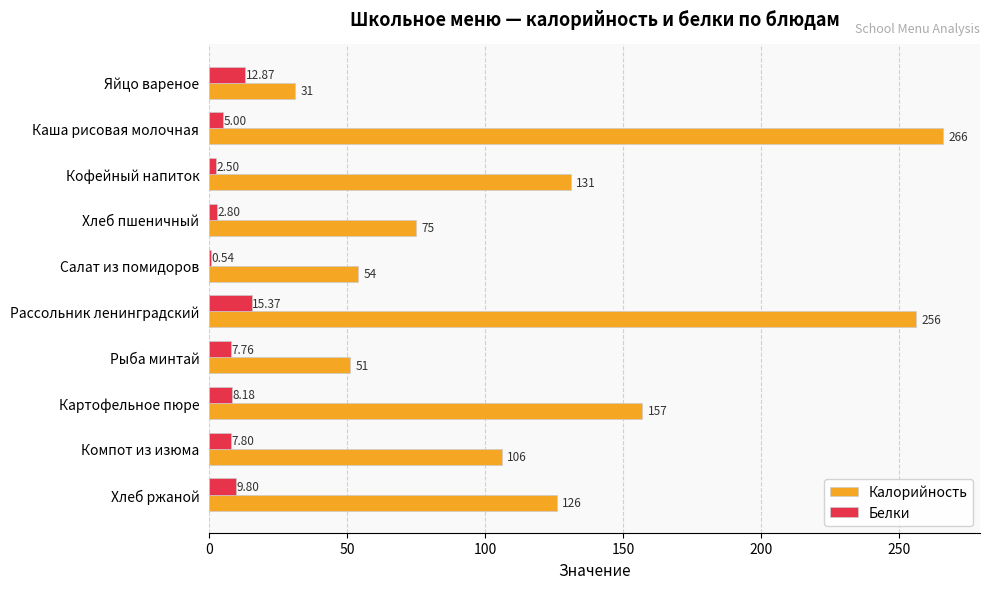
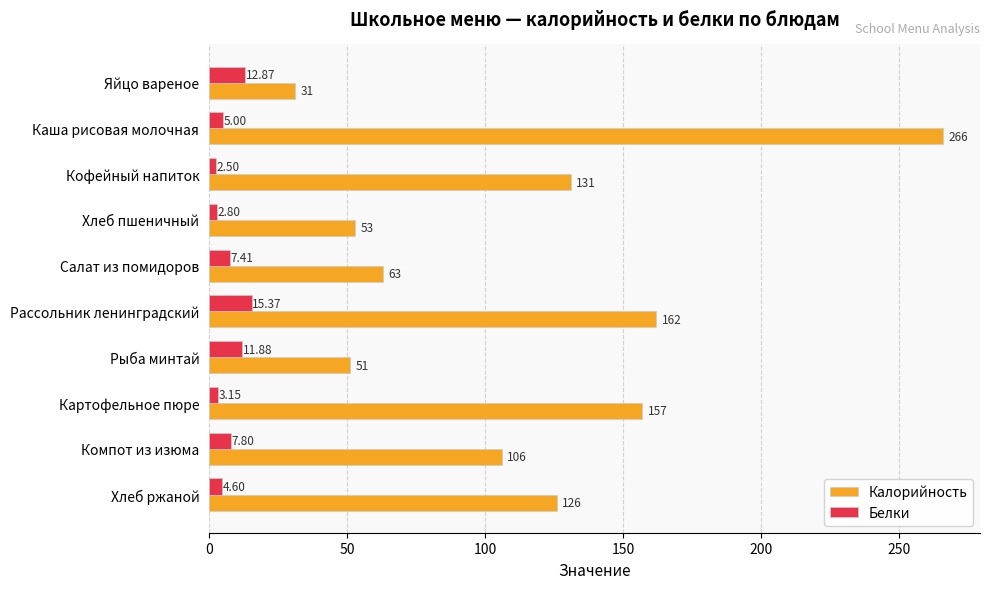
Калорийность, Хлеб пшеничный: 75 -> 53
Белки, Салат из помидоров: 0.54 -> 7.41
Калорийность, Салат из помидоров: 54 -> 63
Калорийность, Рассольник ленинградский: 256 -> 162
Белки, Рыба минтай: 7.76 -> 11.88
Белки, Картофельное пюре: 8.18 -> 3.15
Белки, Хлеб ржаной: 9.80 -> 4.60
